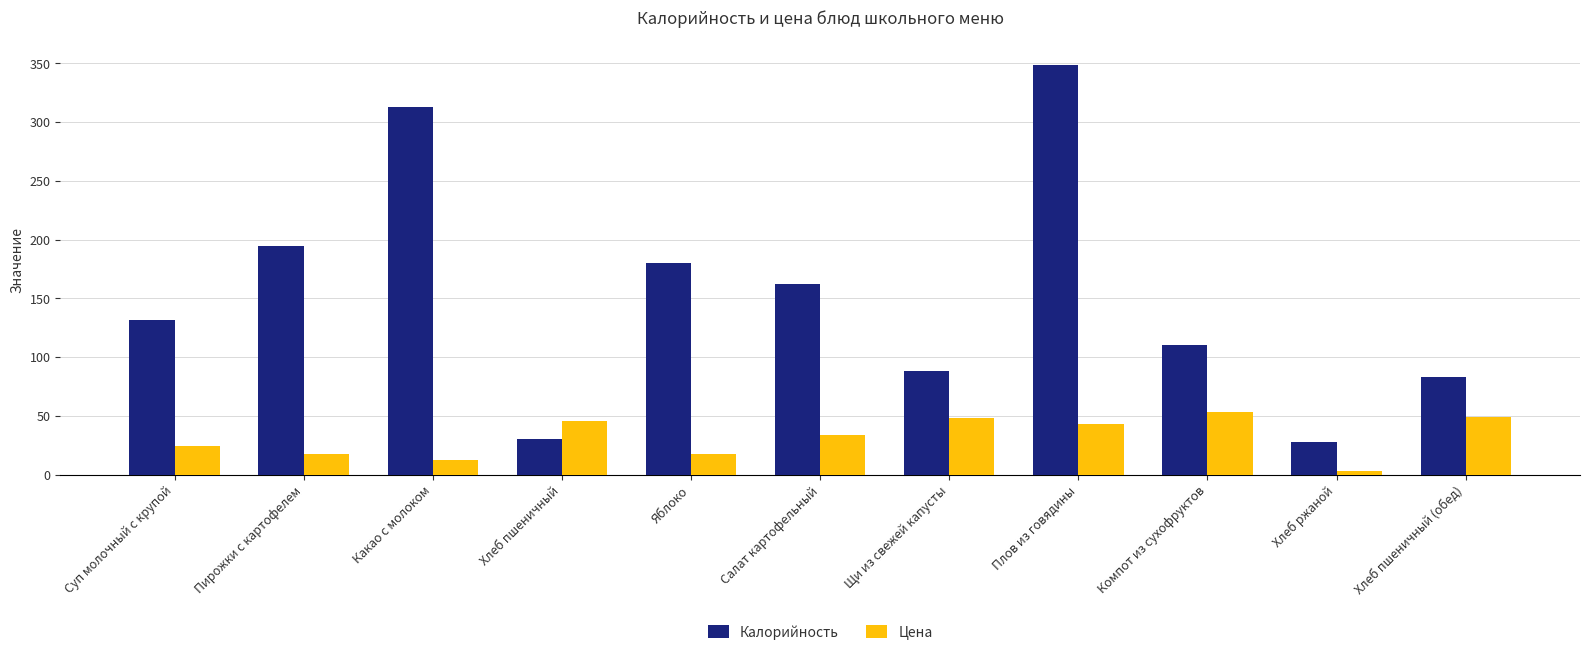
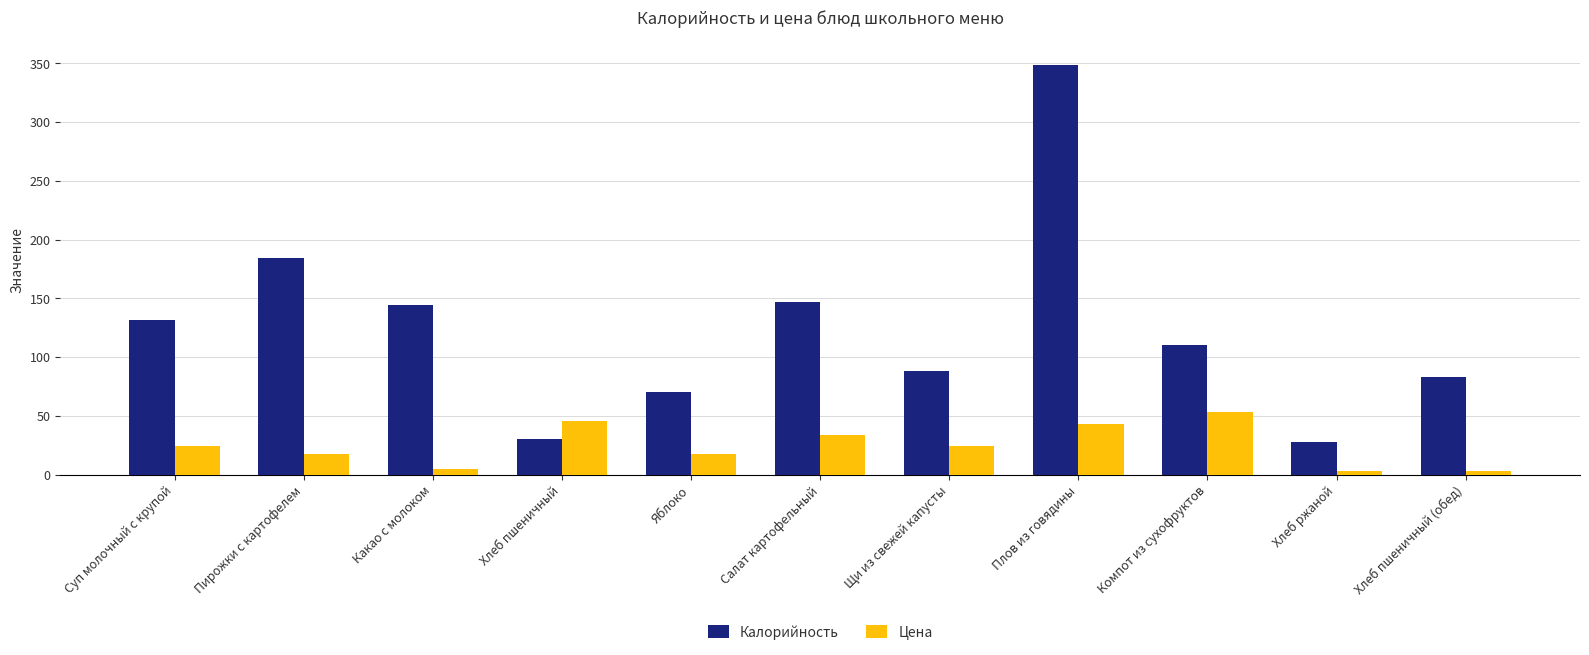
Калорийность, Пирожки с картофелем: 195 -> 185
Калорийность, Какао с молоком: 313 -> 144
Цена, Какао с молоком: 13 -> 5
Калорийность, Яблоко: 180 -> 70
Калорийность, Салат картофельный: 162 -> 147
Цена, Щи из свежей капусты: 49 -> 24
Цена, Хлеб пшеничный (обед): 49 -> 3
